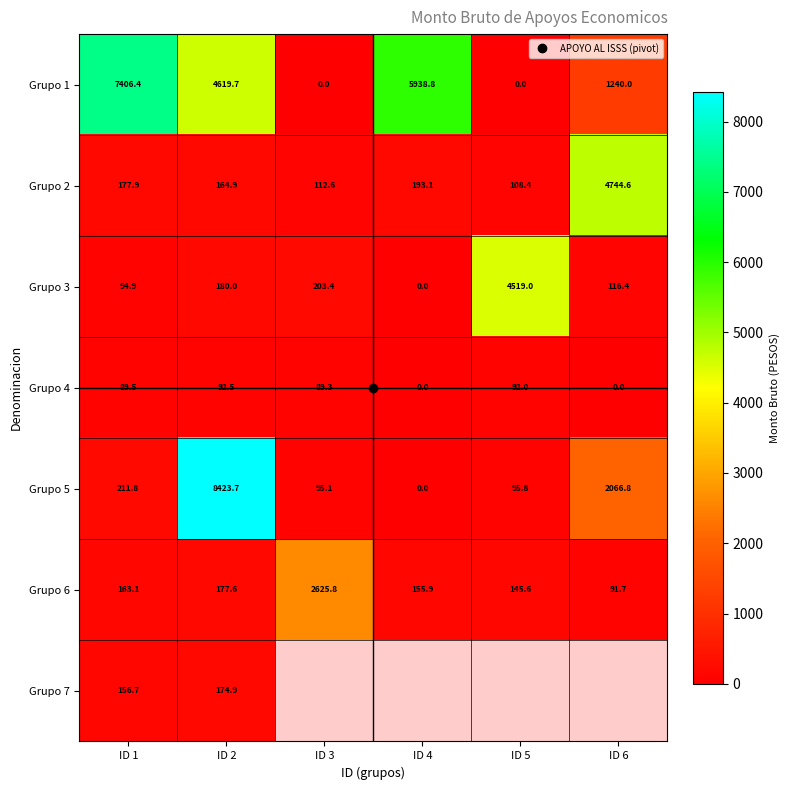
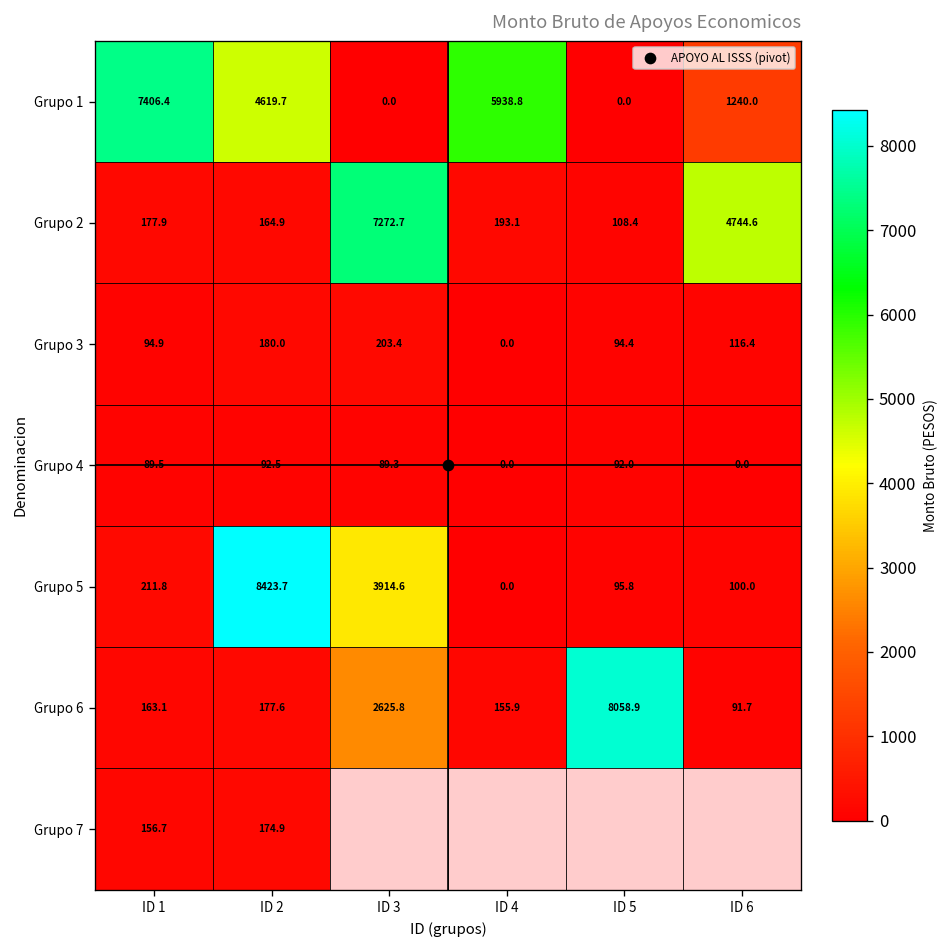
Grupo 2, ID 3: 112.6 -> 7272.7
Grupo 3, ID 5: 4519.0 -> 94.4
Grupo 5, ID 3: 95.1 -> 3914.6
Grupo 5, ID 6: 2066.8 -> 100.0
Grupo 6, ID 5: 145.6 -> 8058.9
